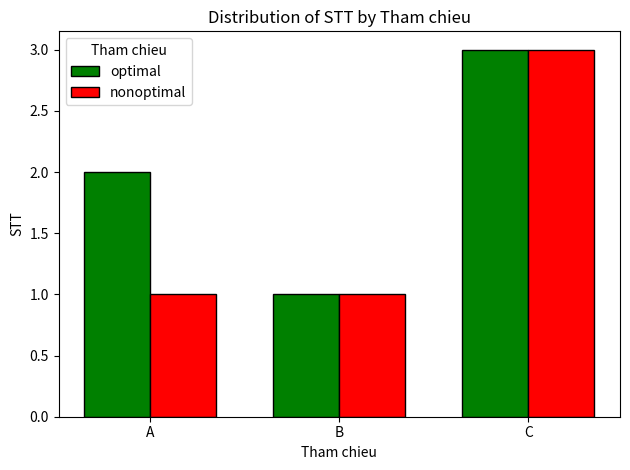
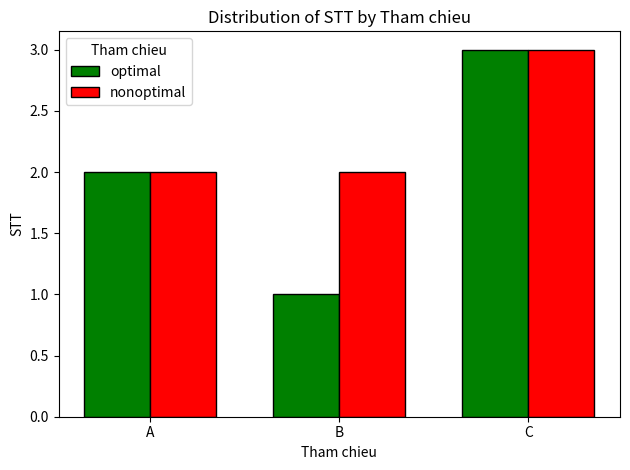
nonoptimal, A: 1 -> 2
nonoptimal, B: 1 -> 2
